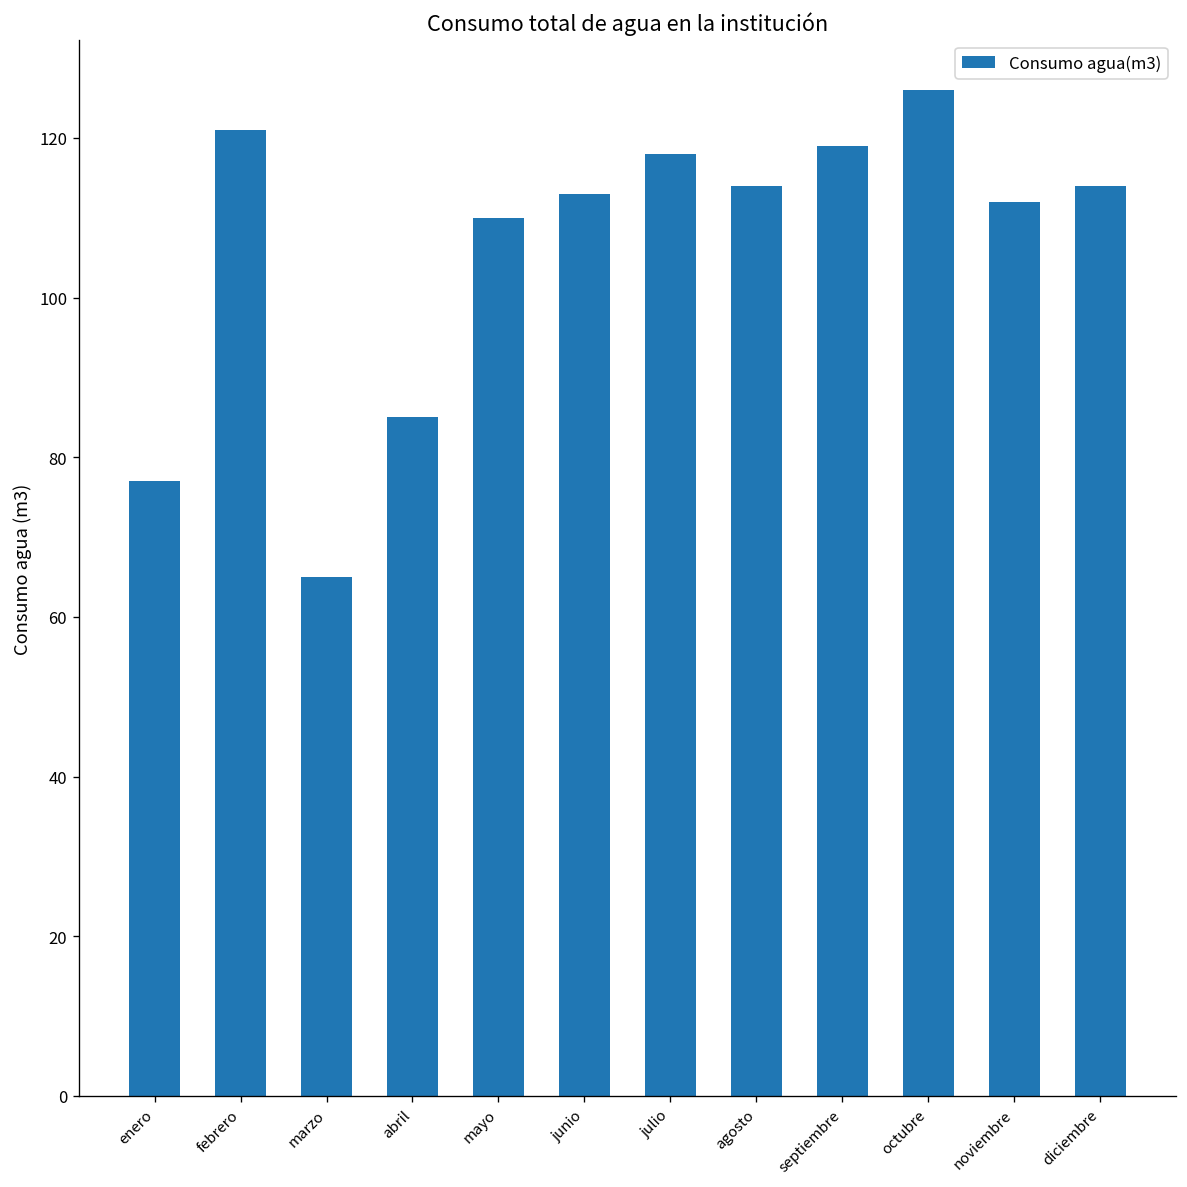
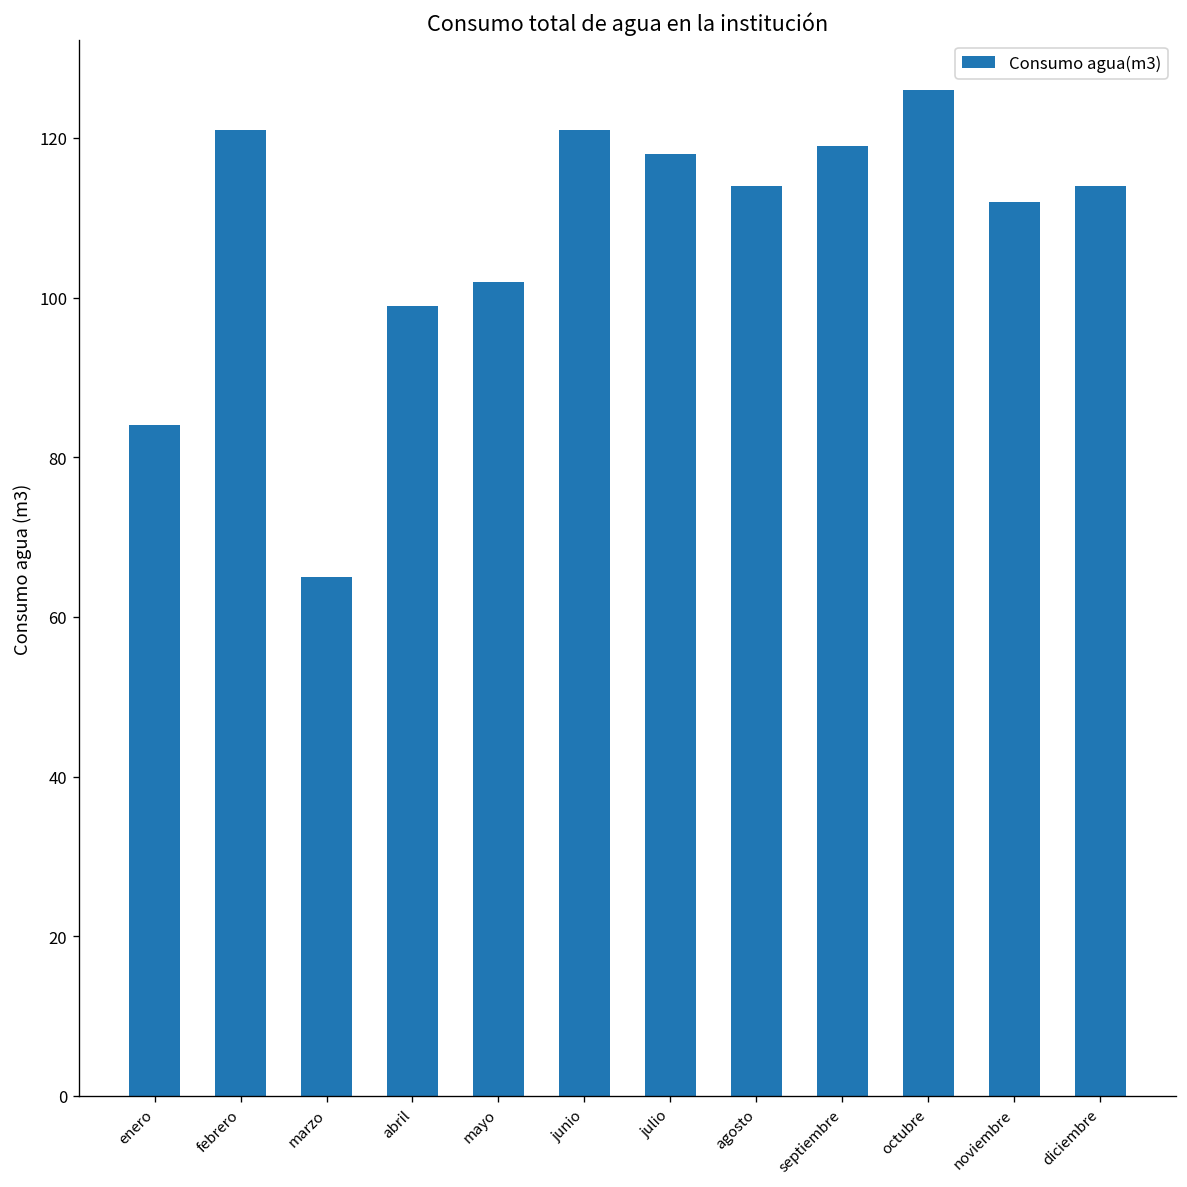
enero: 77 -> 84
abril: 85 -> 99
mayo: 110 -> 102
junio: 113 -> 121
